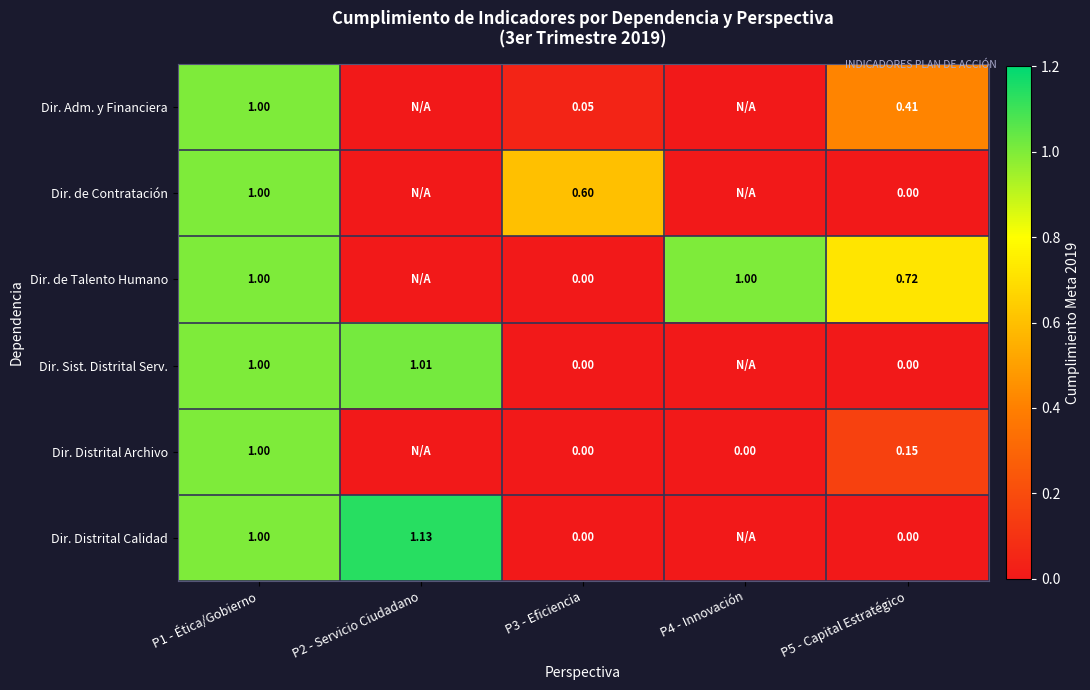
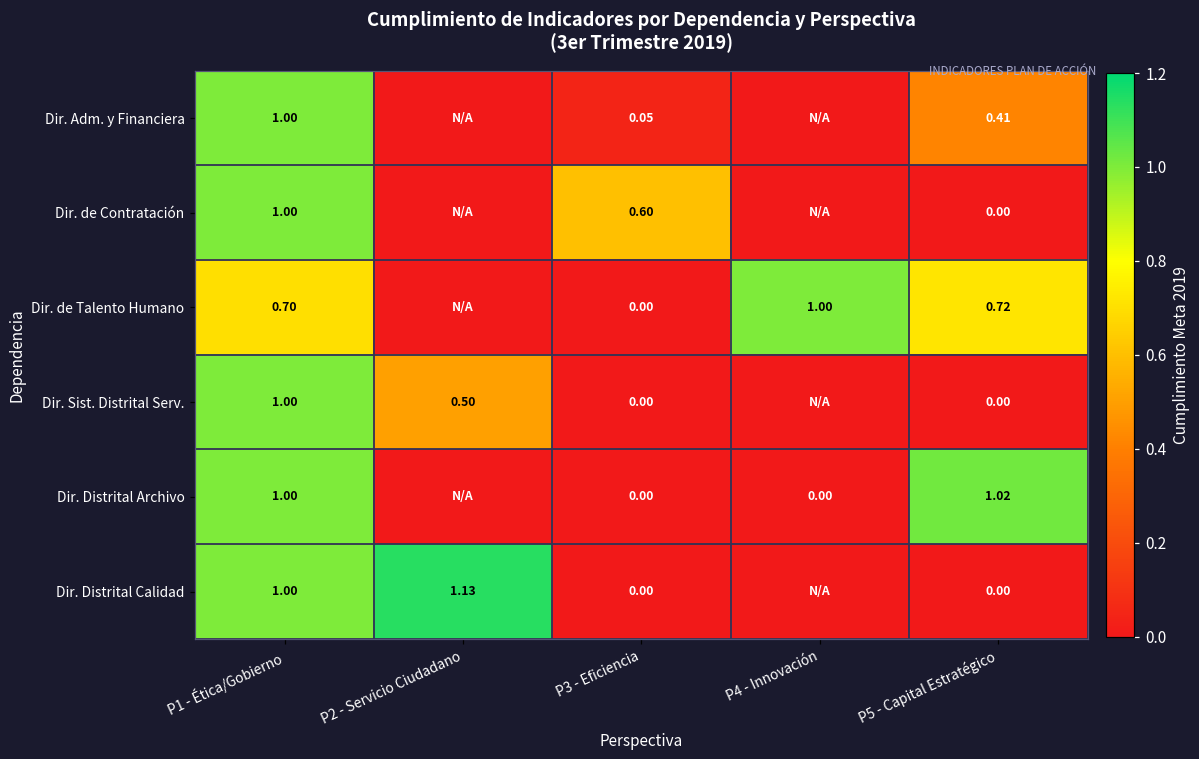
Dir. de Talento Humano, P1 - Ética/Gobierno: 1.00 -> 0.70
Dir. Sist. Distrital Serv., P2 - Servicio Ciudadano: 1.01 -> 0.50
Dir. Distrital Archivo, P5 - Capital Estratégico: 0.15 -> 1.02
